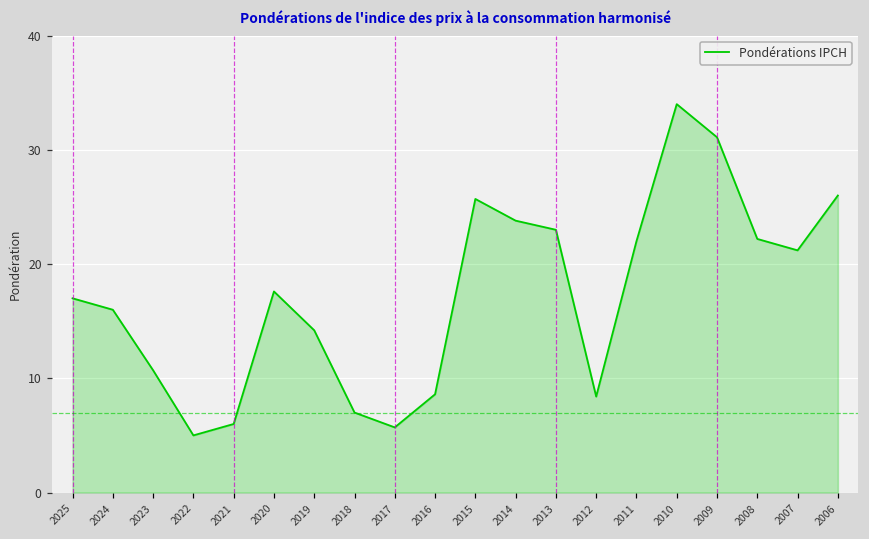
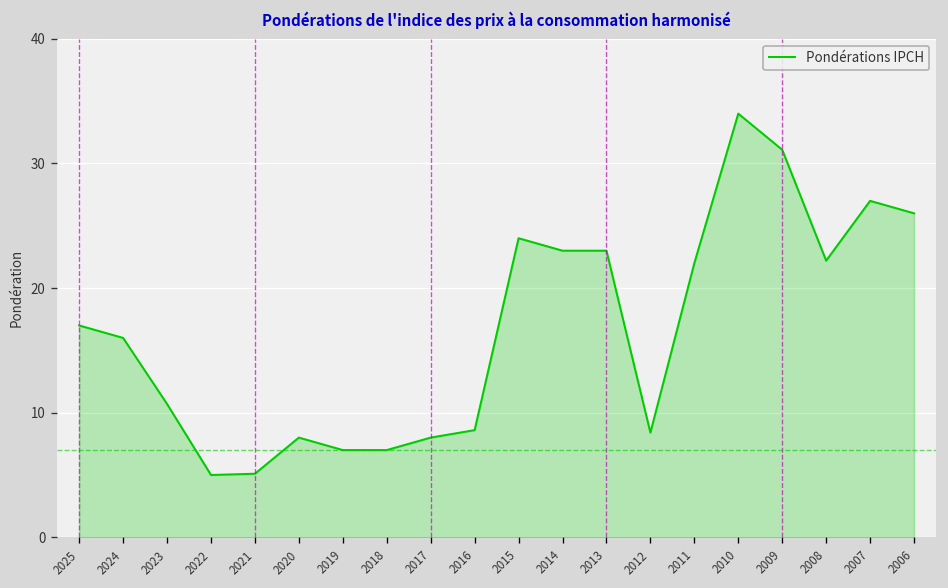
2021: 6.0 -> 5.1
2020: 17.6 -> 8.0
2019: 14.2 -> 7.0
2017: 5.7 -> 8.0
2015: 25.7 -> 24.0
2014: 23.8 -> 23.0
2007: 21.2 -> 27.0
